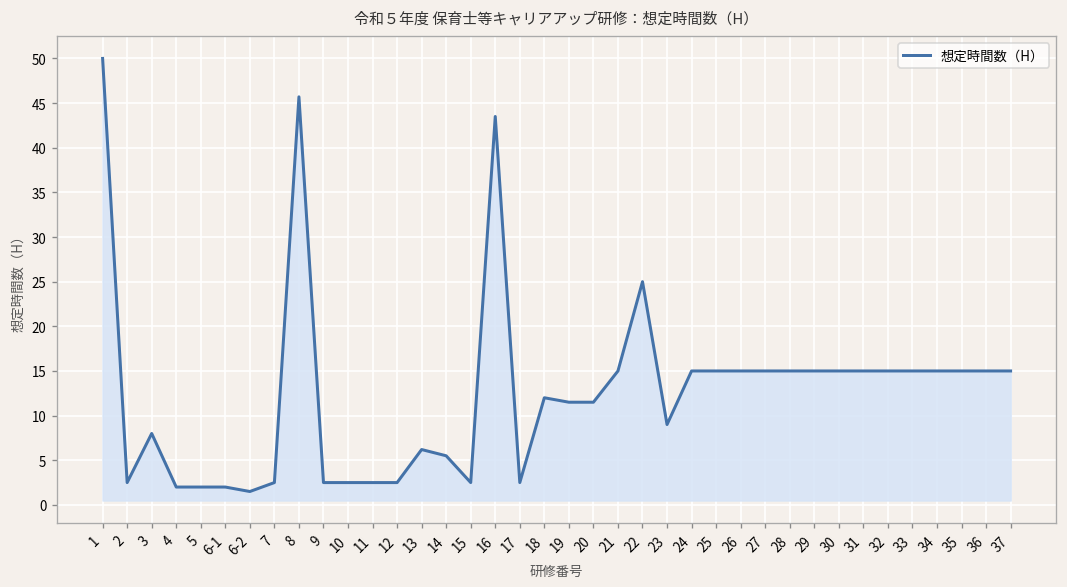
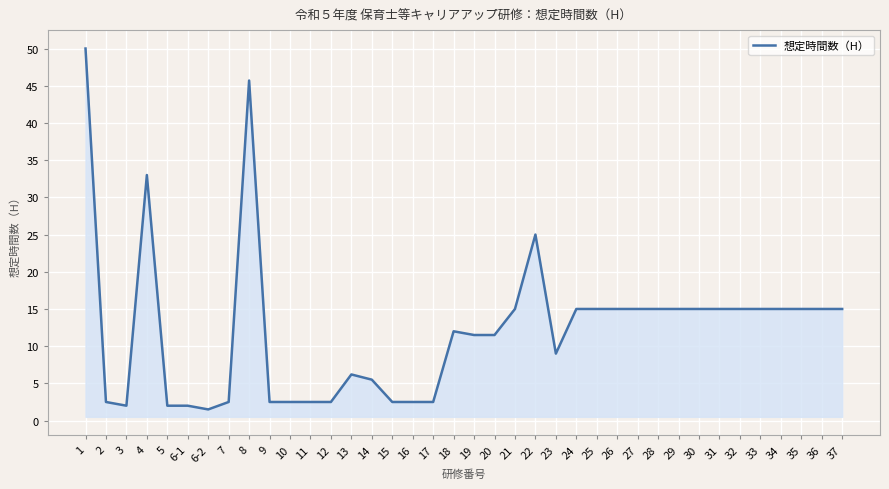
3: 8 -> 2
4: 2 -> 33
16: 44 -> 3
